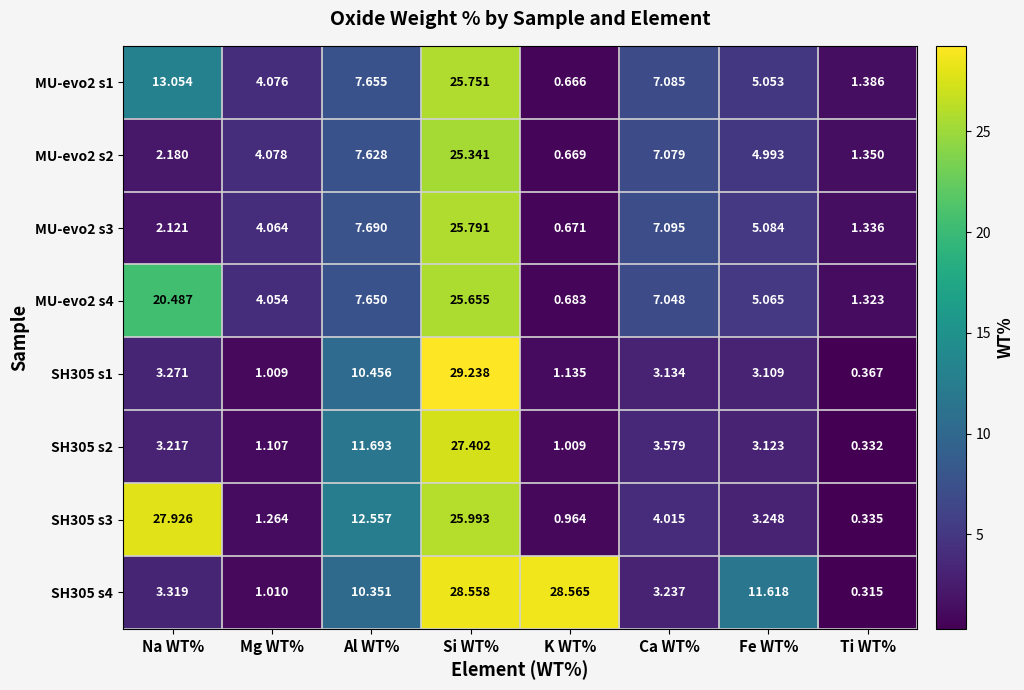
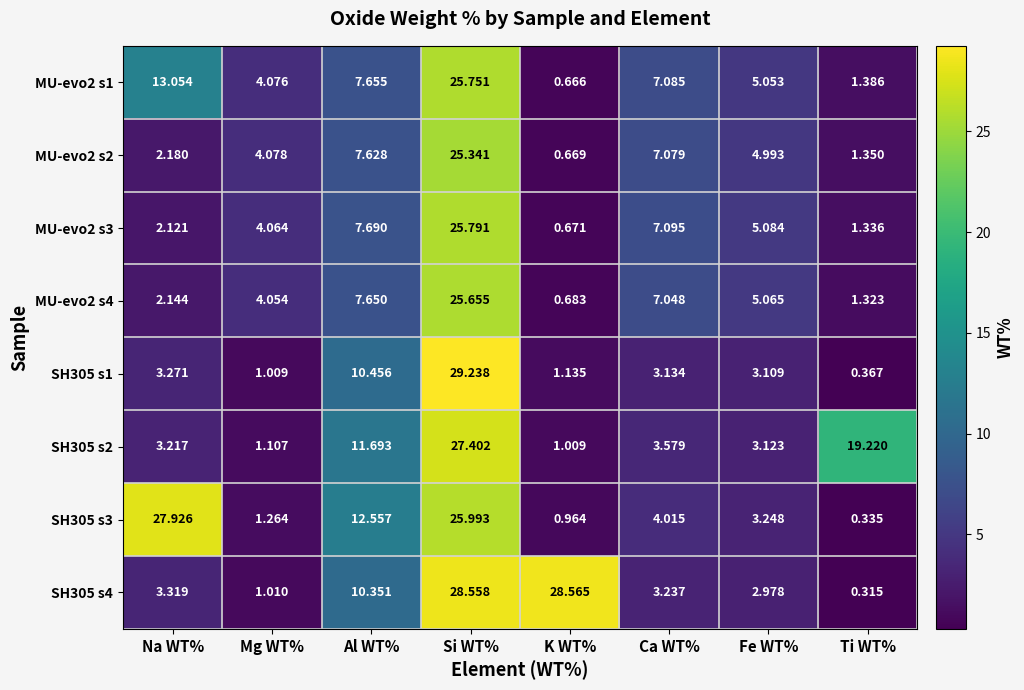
MU-evo2 s4, Na WT%: 20.487 -> 2.144
SH305 s2, Ti WT%: 0.332 -> 19.220
SH305 s4, Fe WT%: 11.618 -> 2.978
